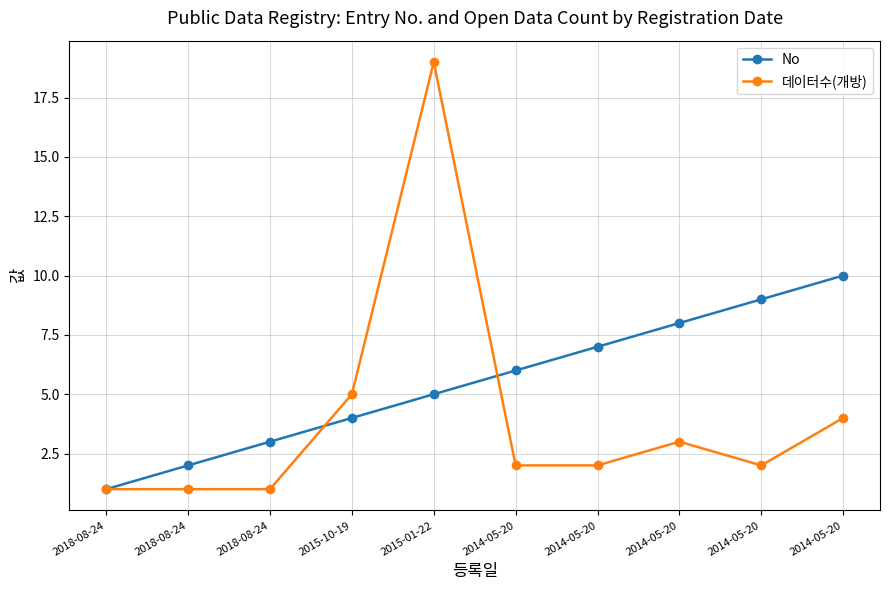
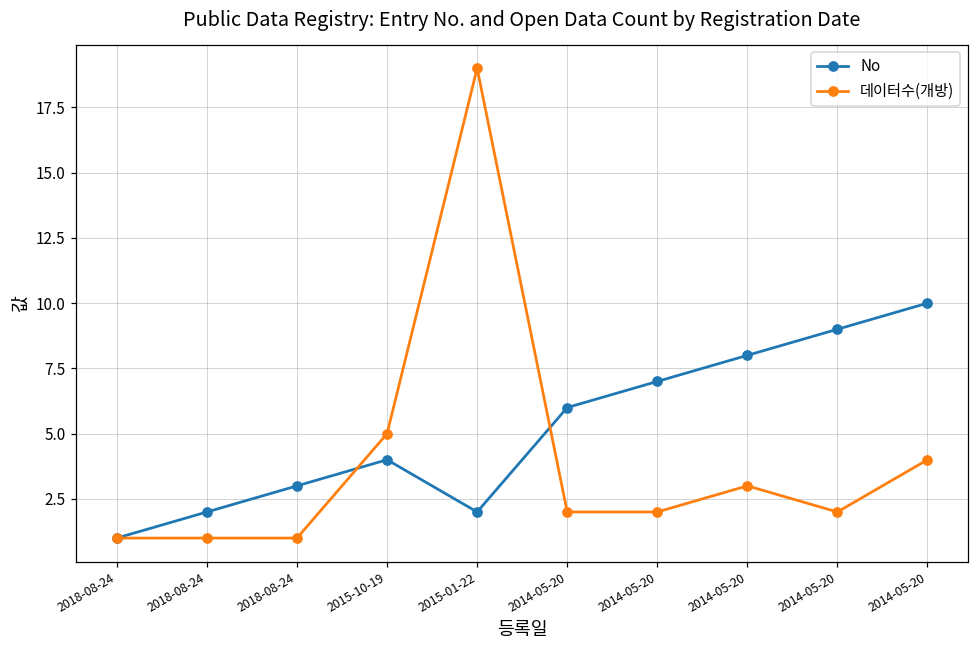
No, 2015-01-22: 5 -> 2
